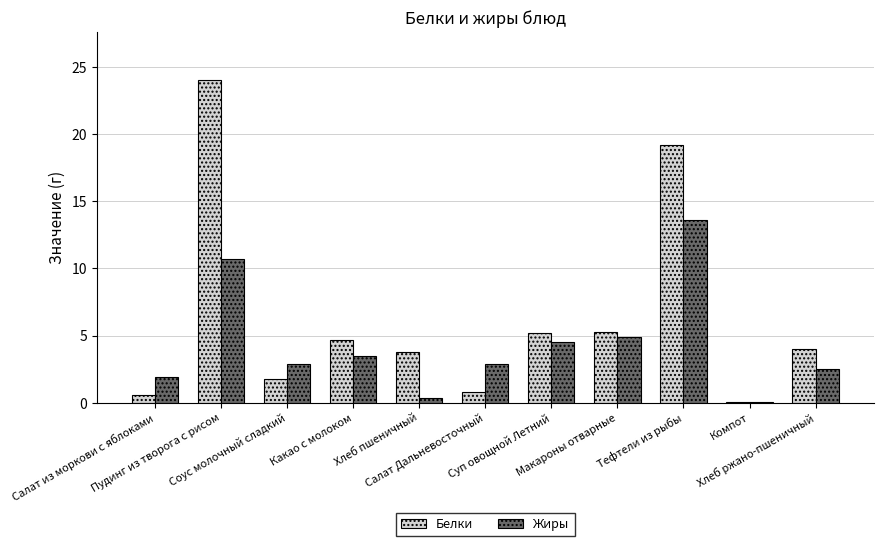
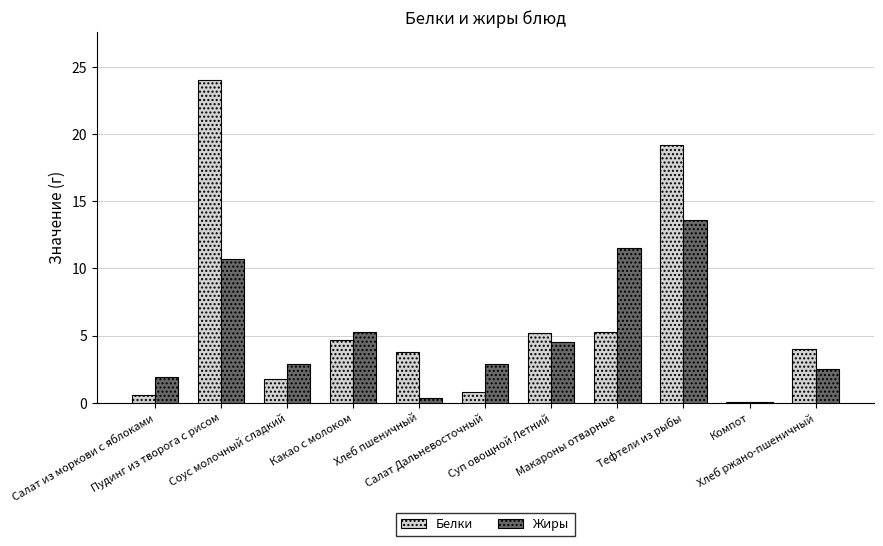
Жиры, Какао с молоком: 3.5 -> 5.3
Жиры, Макароны отварные: 4.9 -> 11.5
